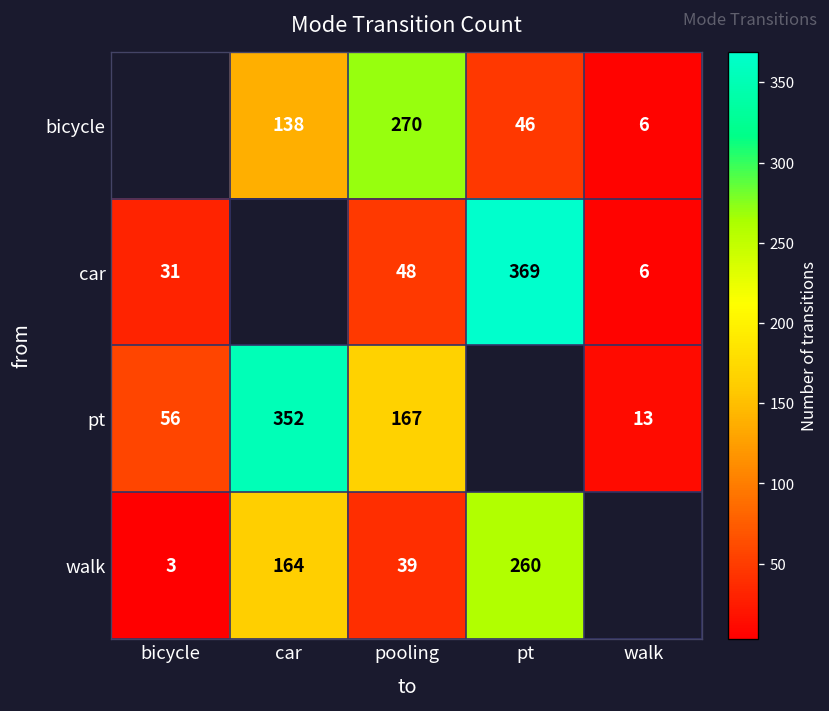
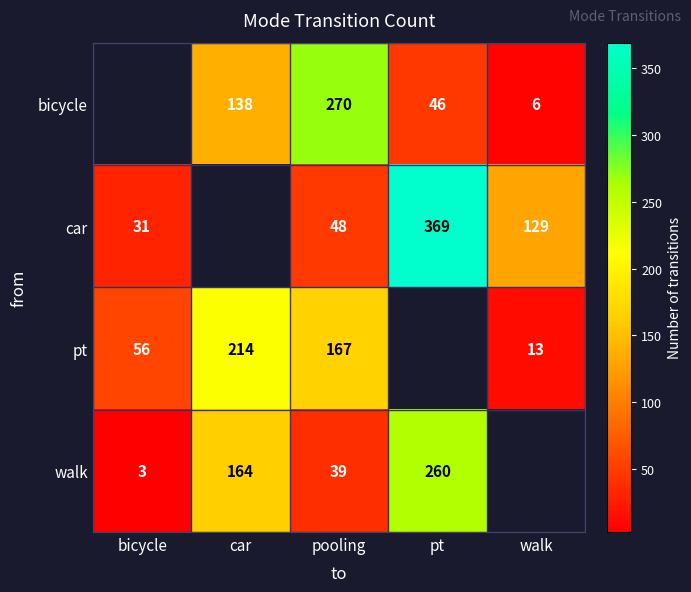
car, walk: 6 -> 129
pt, car: 352 -> 214
